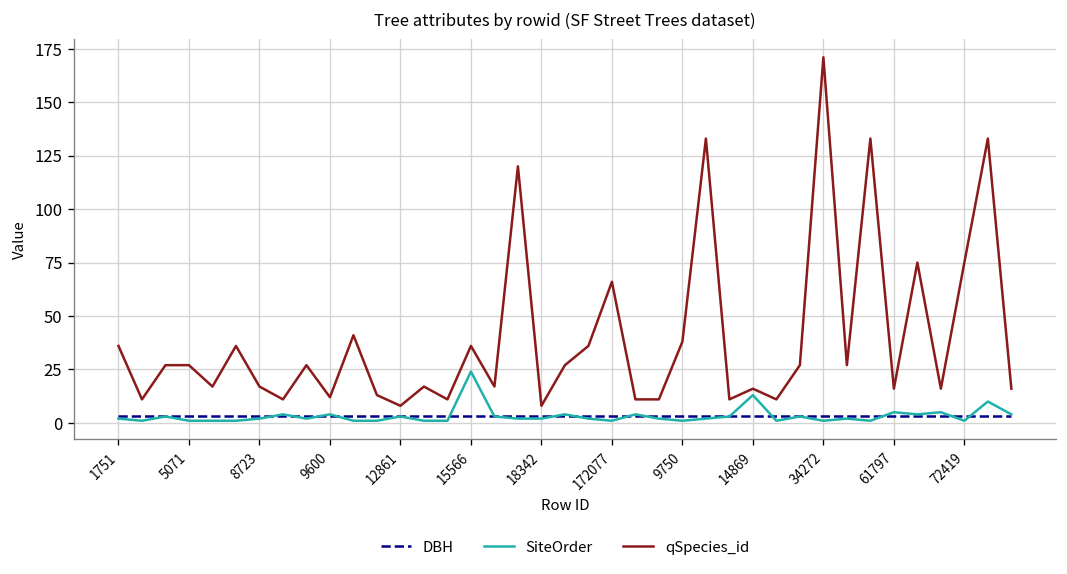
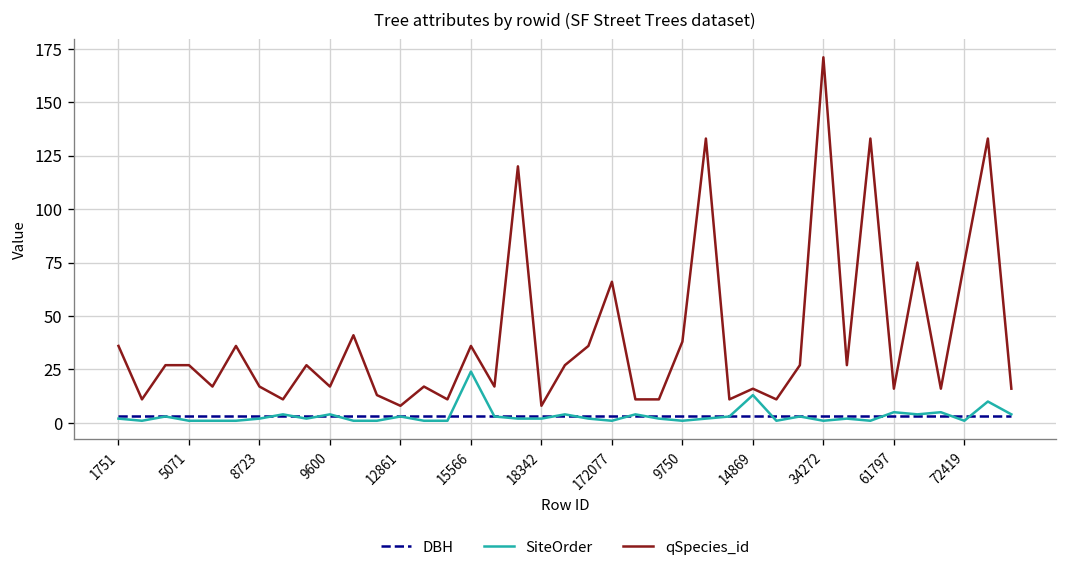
qSpecies_id, 9600: 12 -> 17
